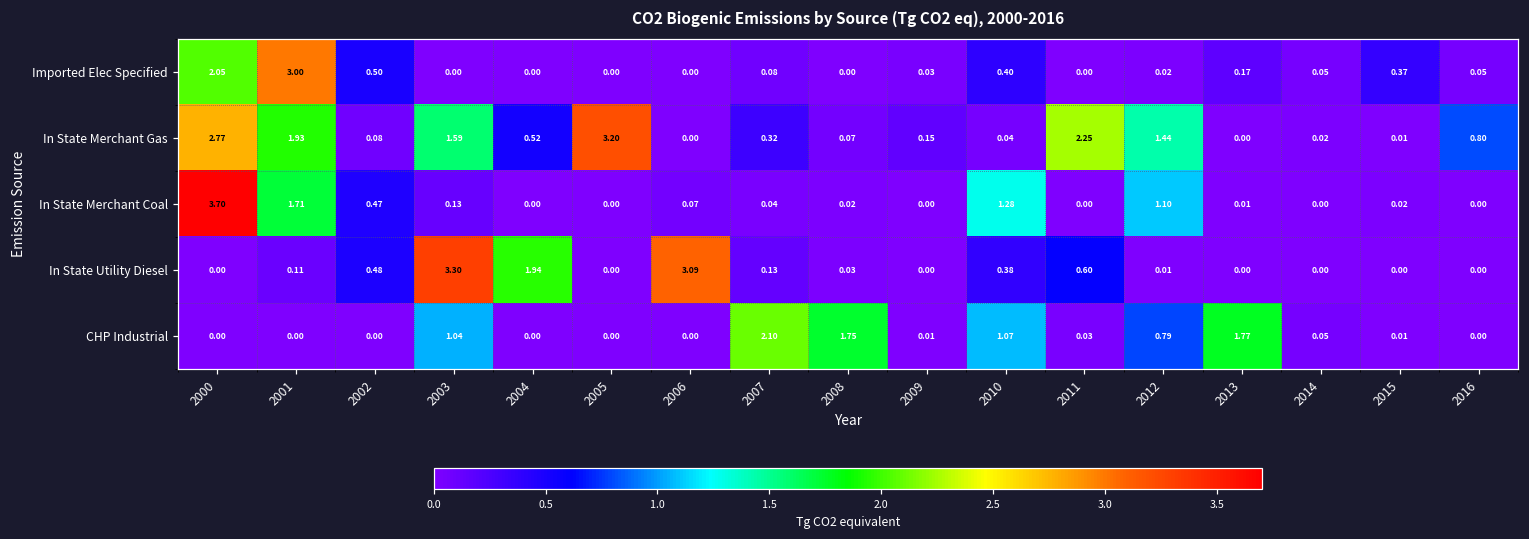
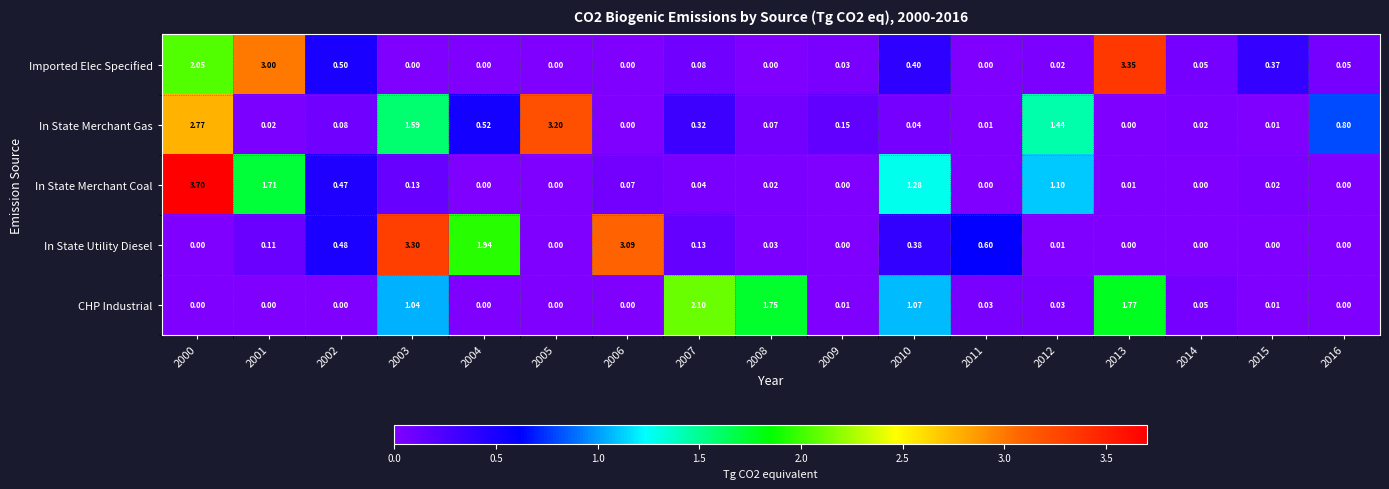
Imported Elec Specified, 2013: 0.17 -> 3.35
In State Merchant Gas, 2001: 1.93 -> 0.02
In State Merchant Gas, 2011: 2.25 -> 0.01
CHP Industrial, 2012: 0.79 -> 0.03
